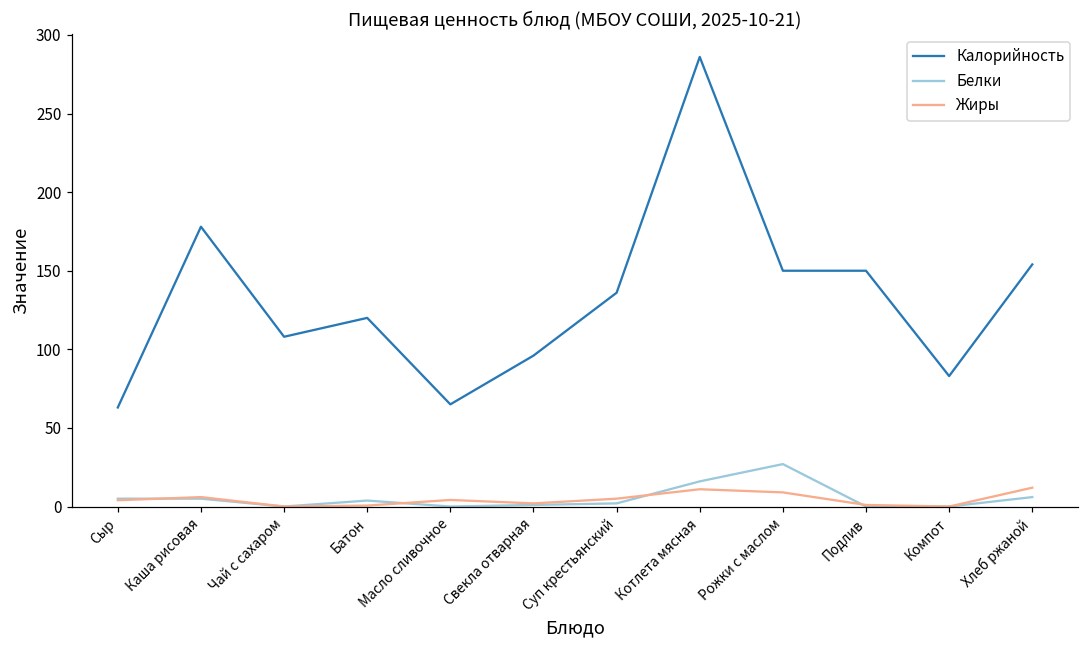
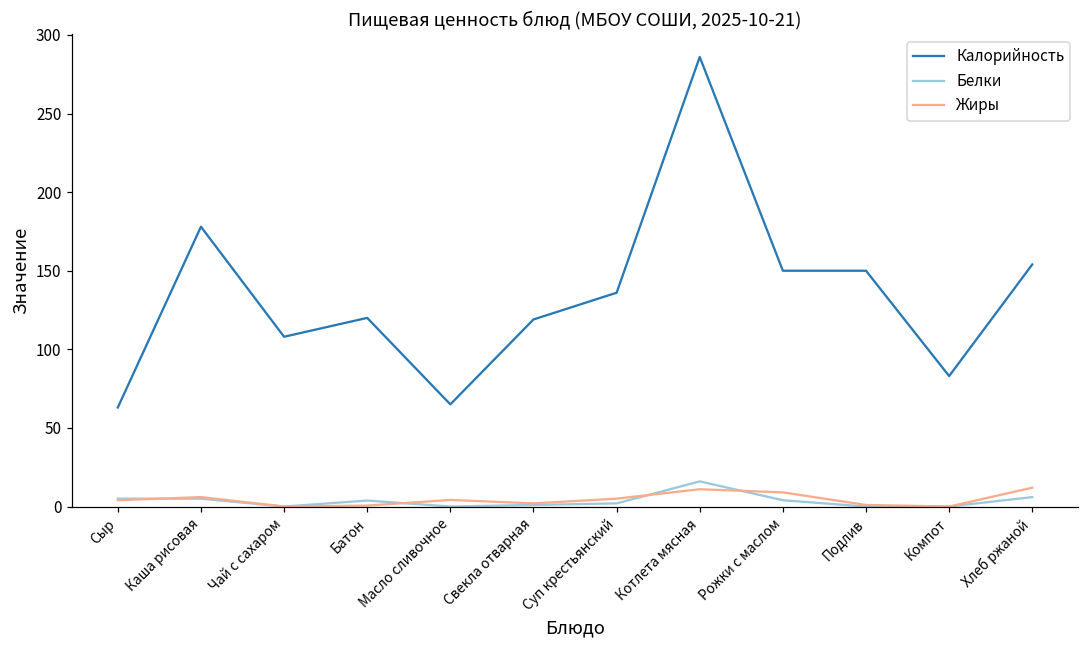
Калорийность, Свекла отварная: 96 -> 119
Белки, Рожки с маслом: 27 -> 4
